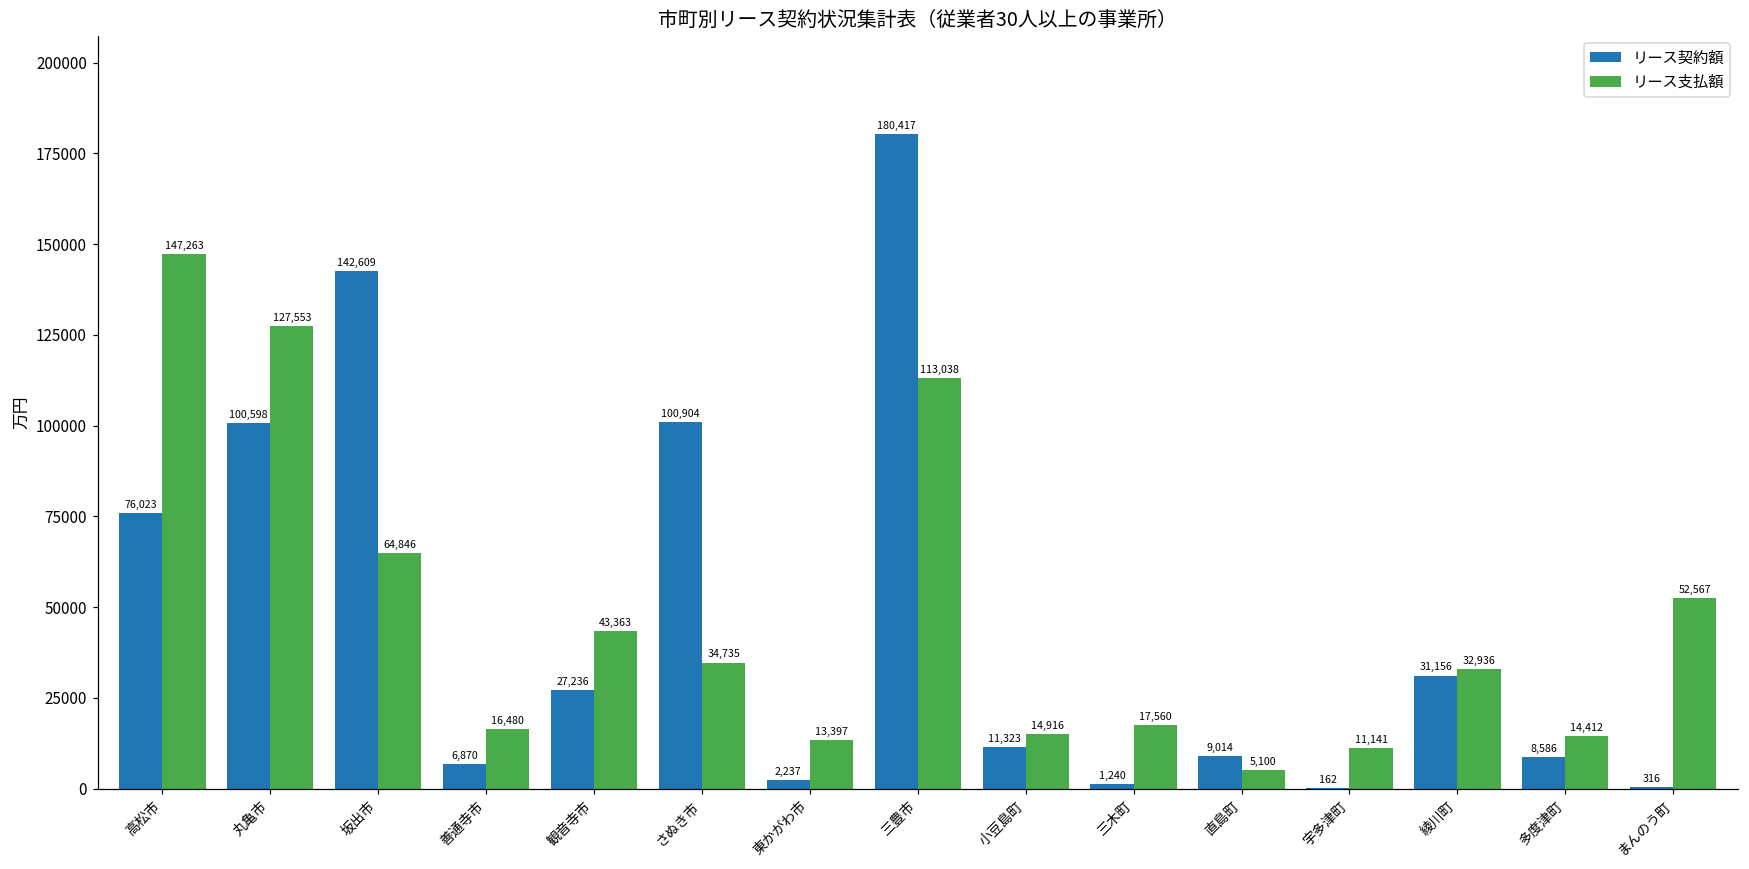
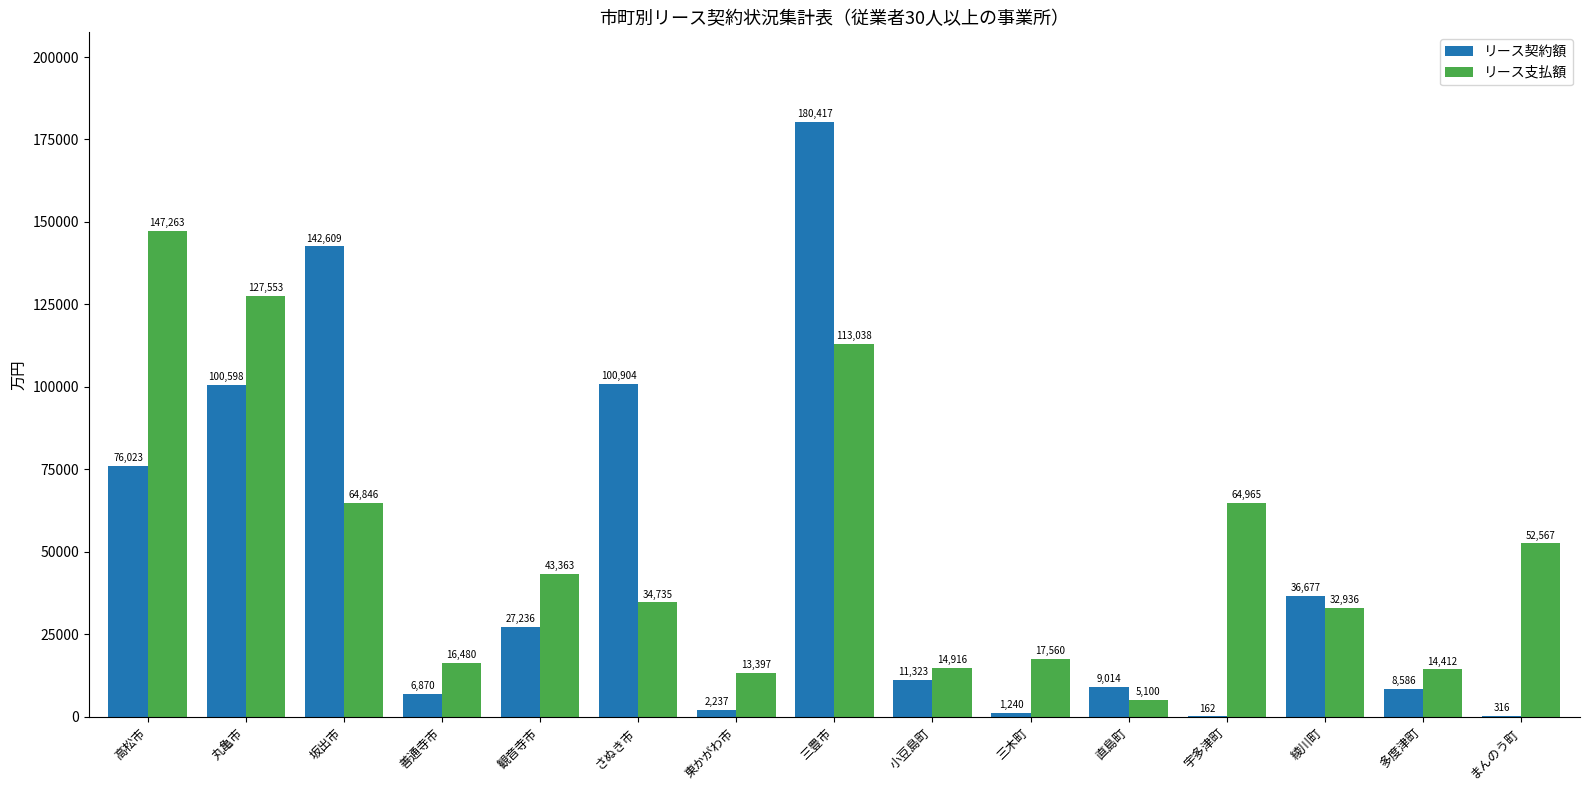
リース支払額, 宇多津町: 11,141 -> 64,965
リース契約額, 綾川町: 31,156 -> 36,677
